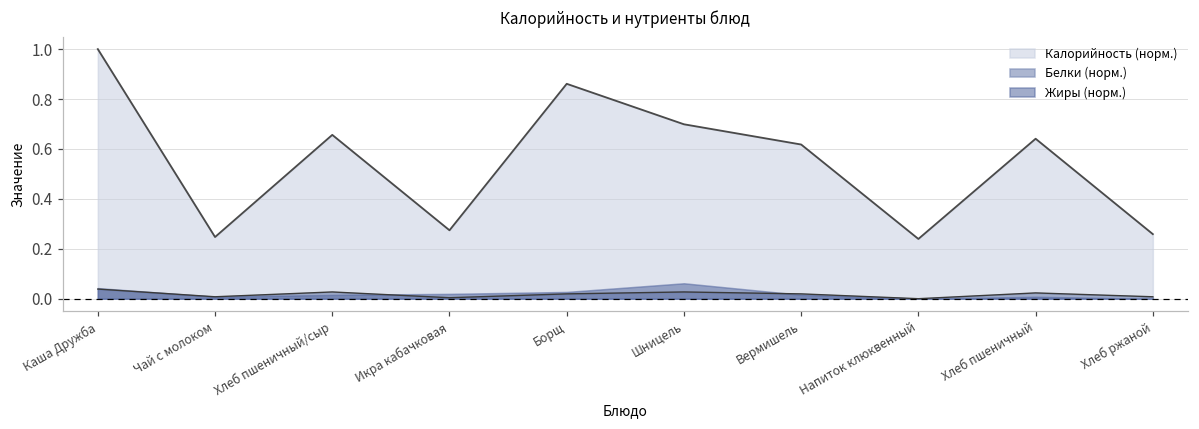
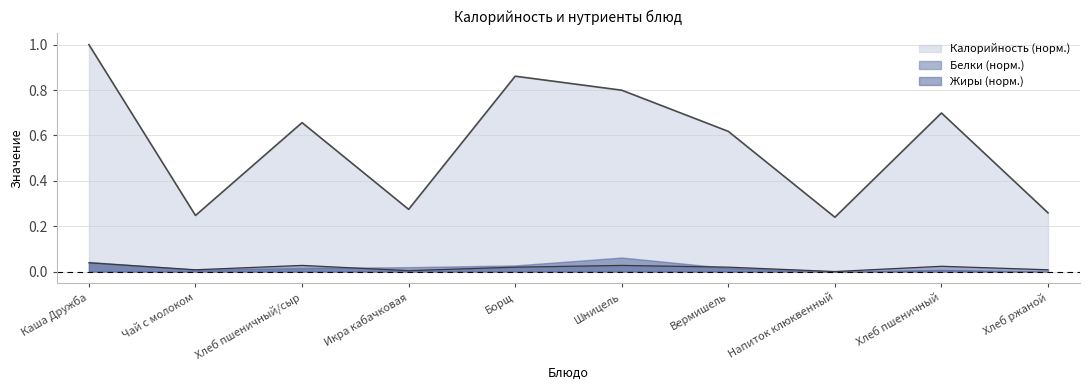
Калорийность (норм.), Шницель: 0.70 -> 0.80
Калорийность (норм.), Хлеб пшеничный: 0.64 -> 0.70
